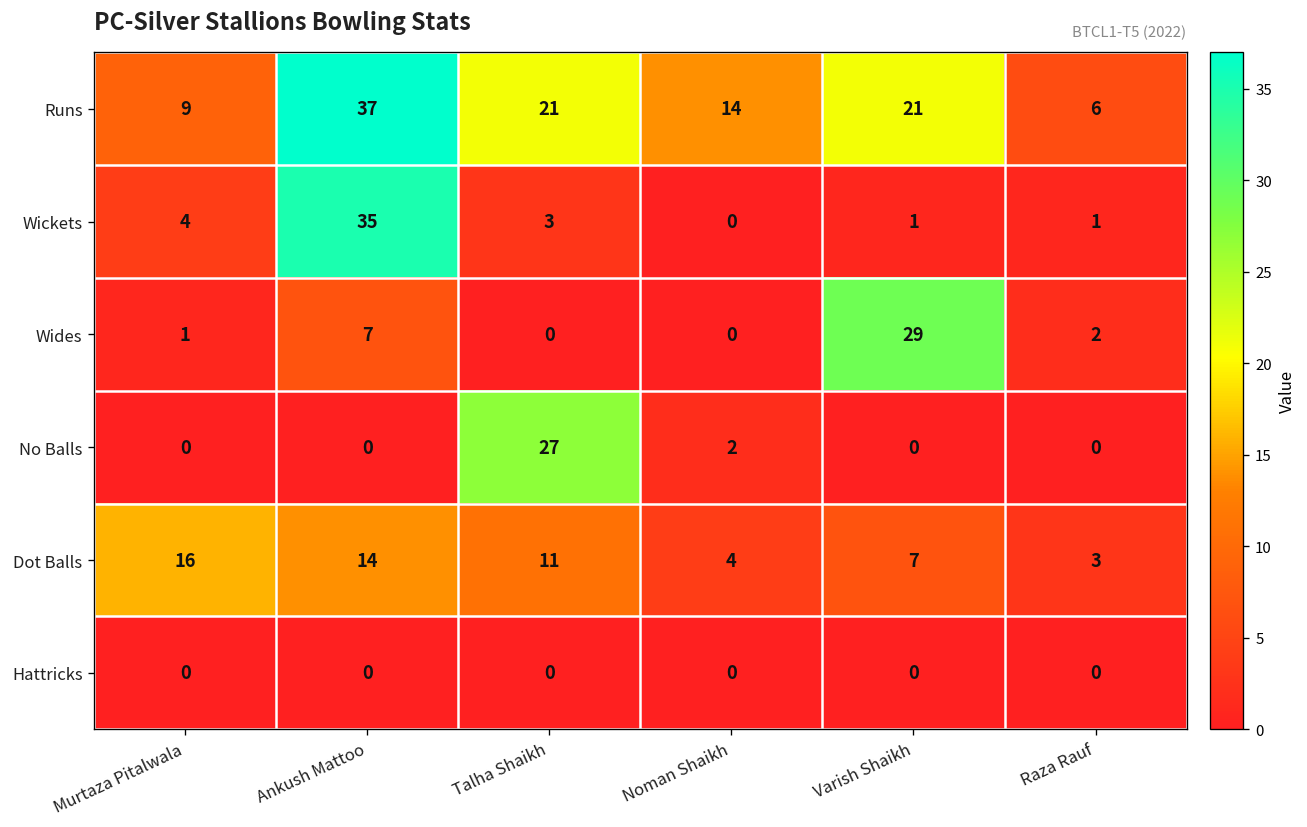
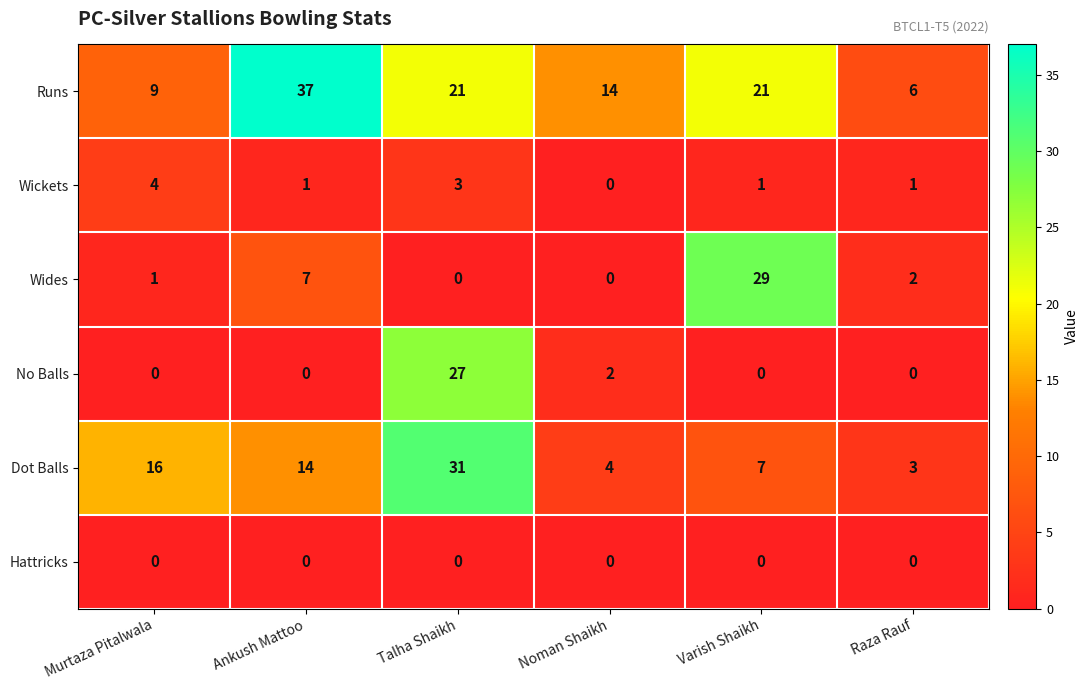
Wickets, Ankush Mattoo: 35 -> 1
Dot Balls, Talha Shaikh: 11 -> 31
